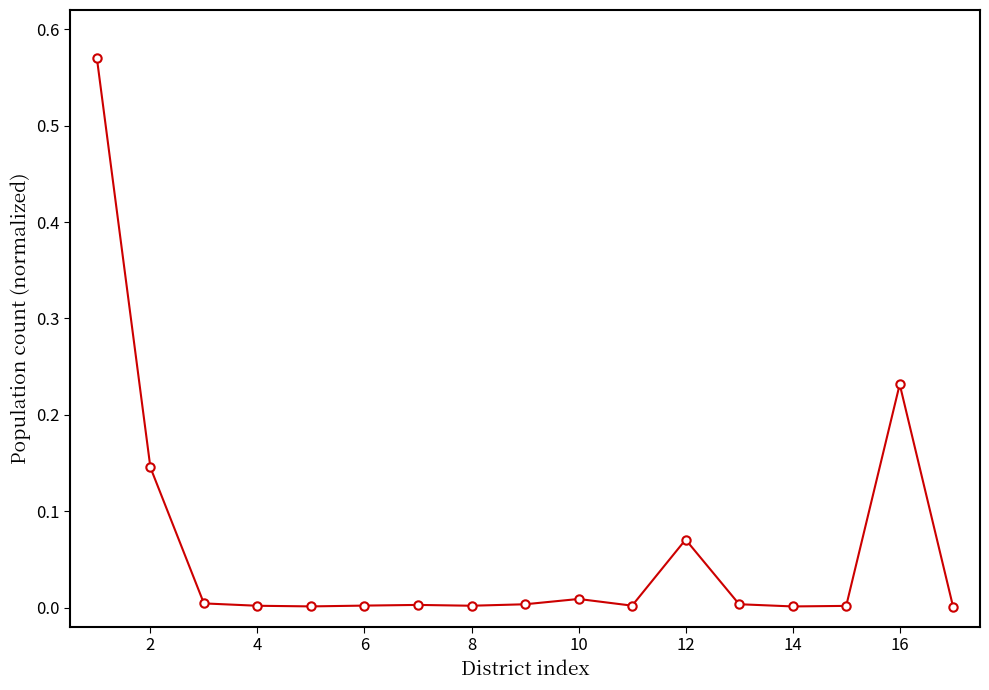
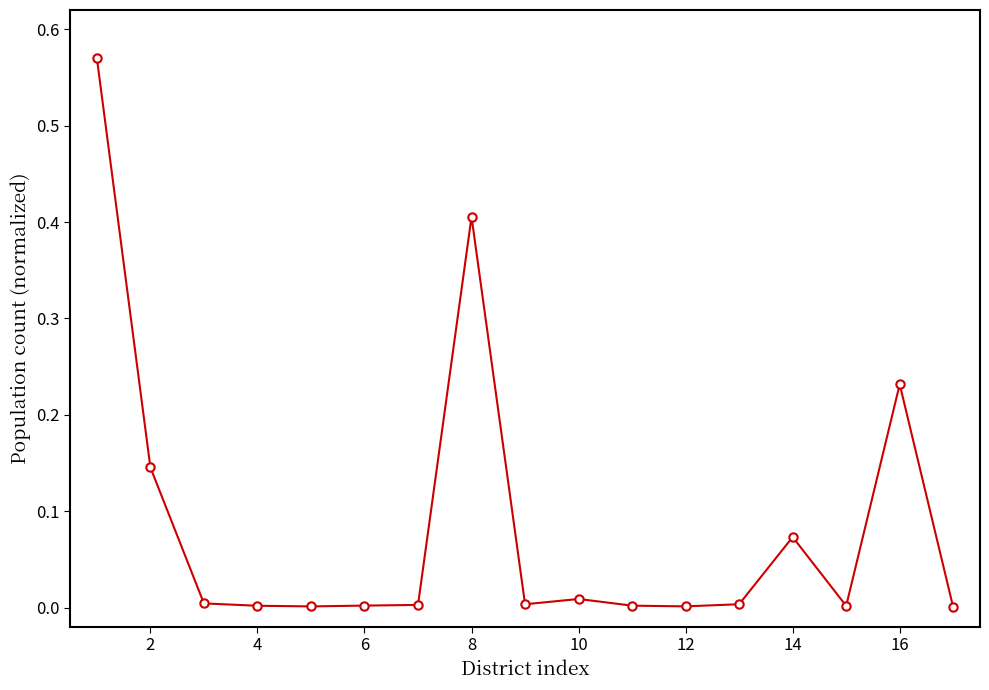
8: 0.00 -> 0.41
12: 0.07 -> 0.00
14: 0.00 -> 0.07
